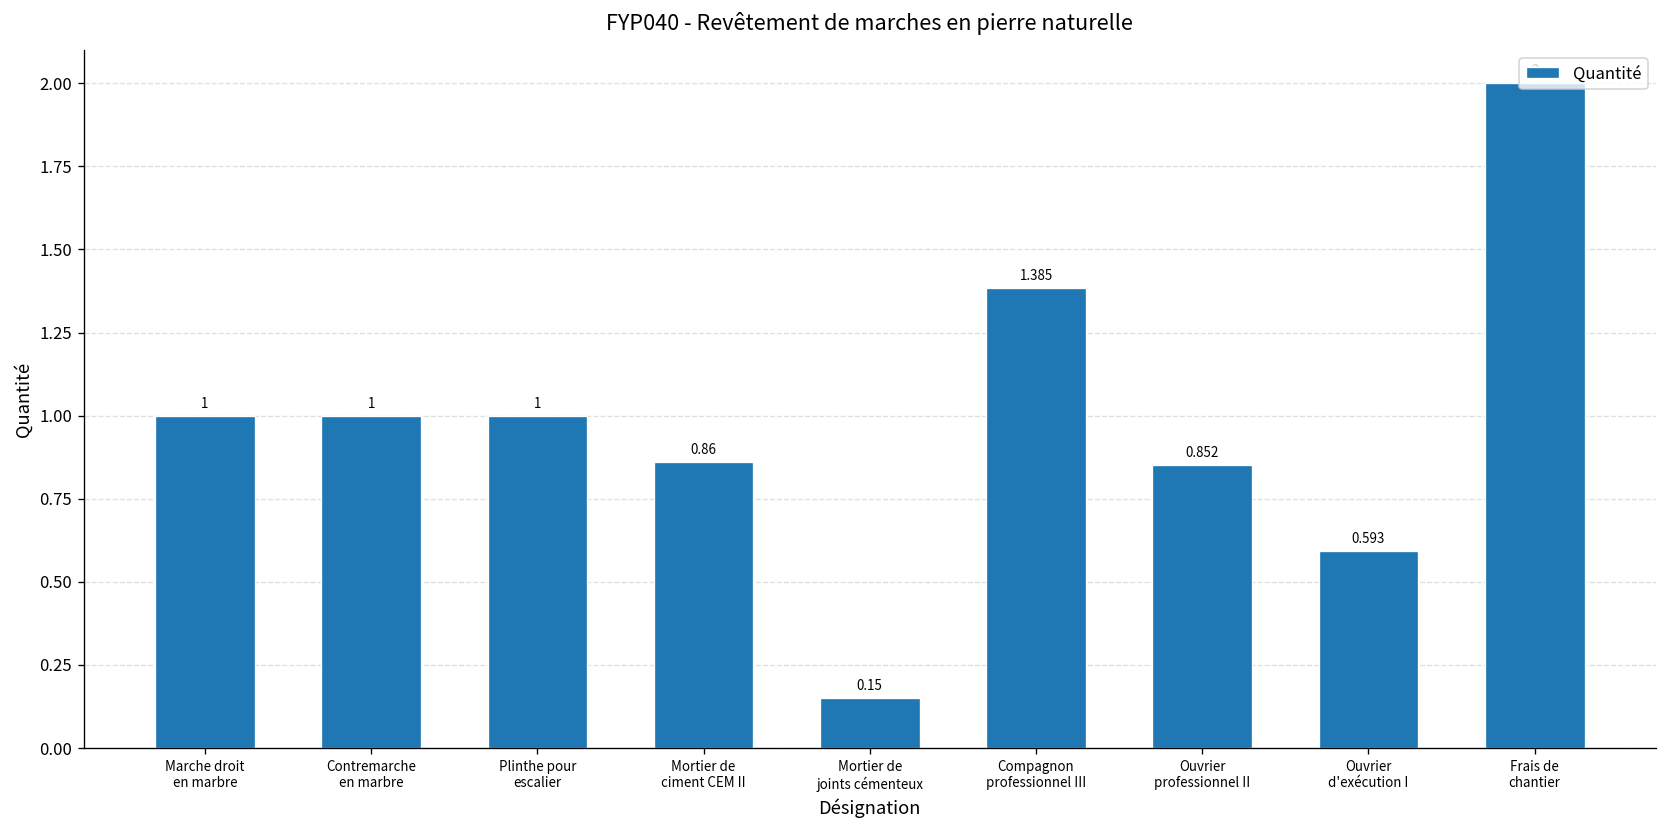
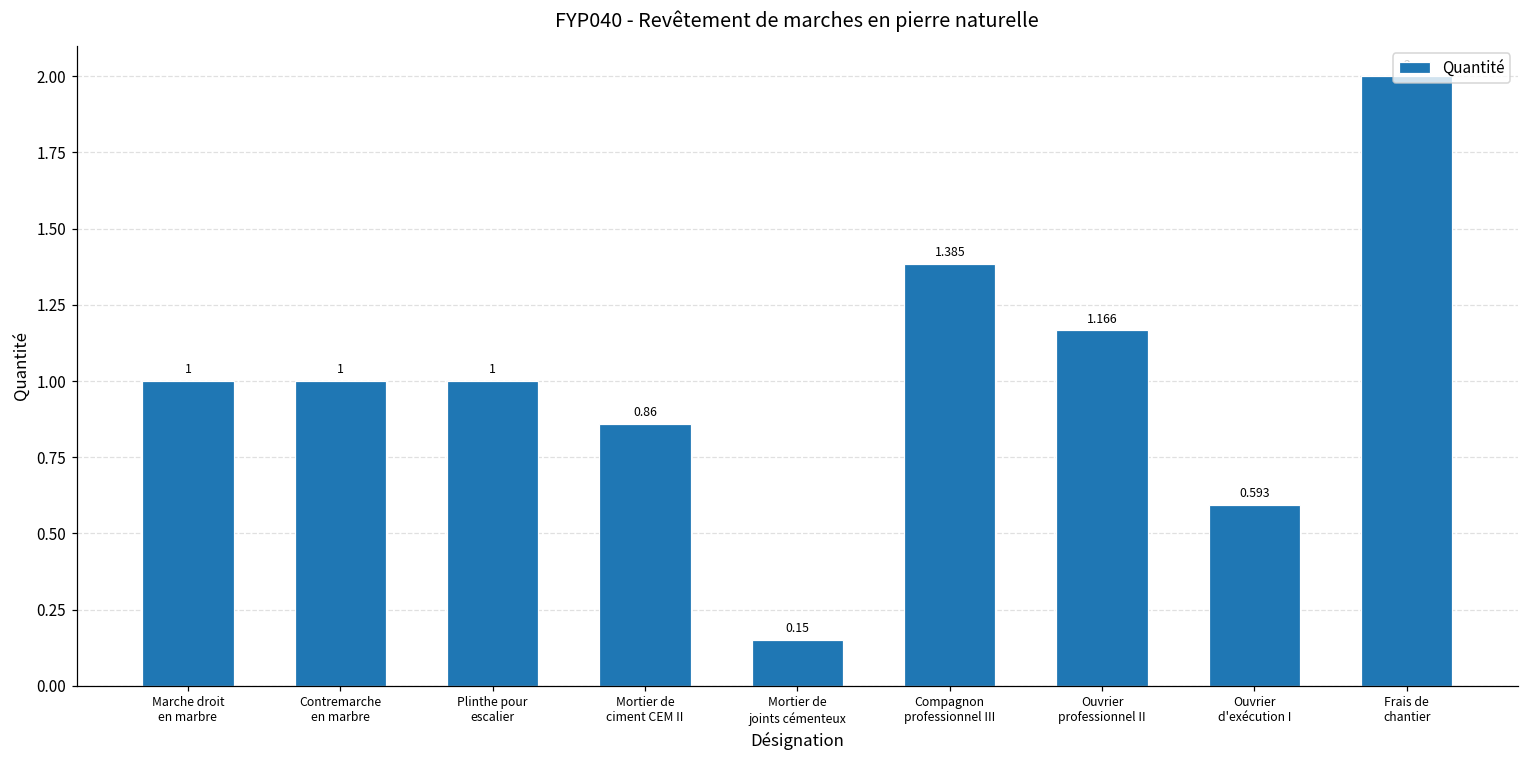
Ouvrier professionnel II: 0.852 -> 1.166
